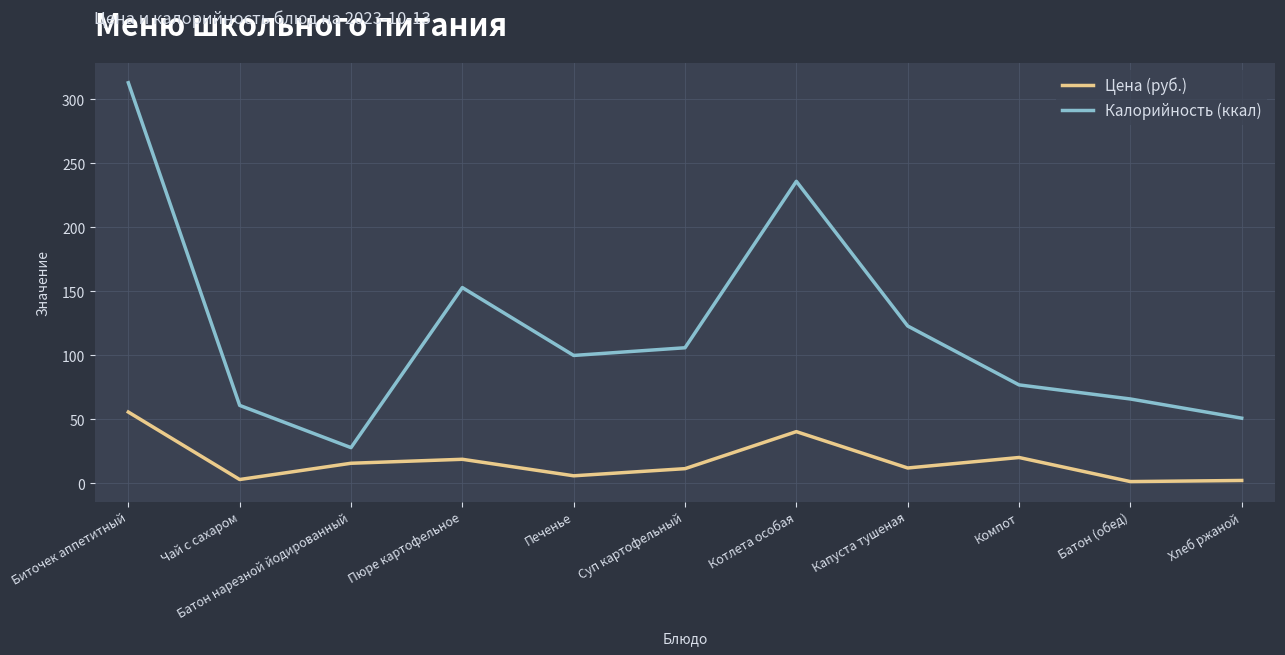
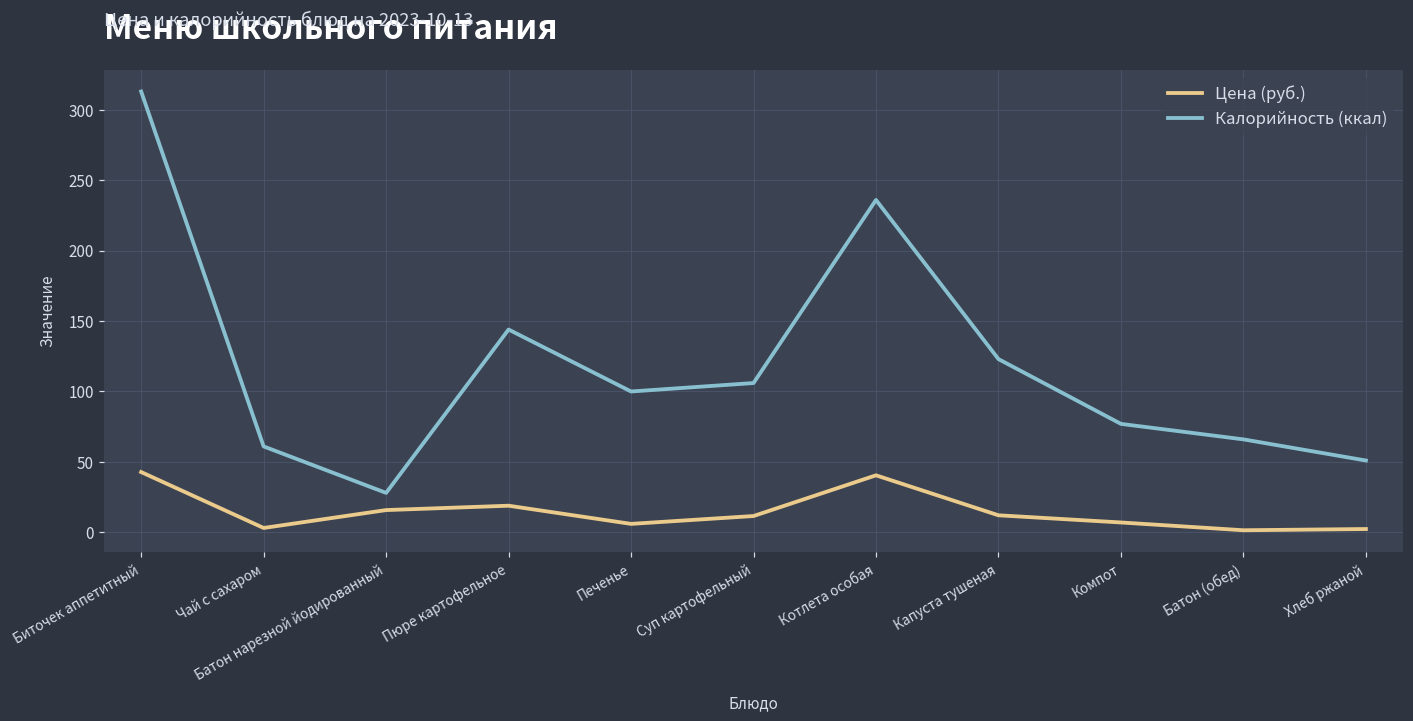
Цена (руб.), Биточек аппетитный: 56 -> 43
Калорийность (ккал), Пюре картофельное: 153 -> 144
Цена (руб.), Компот: 20 -> 7
